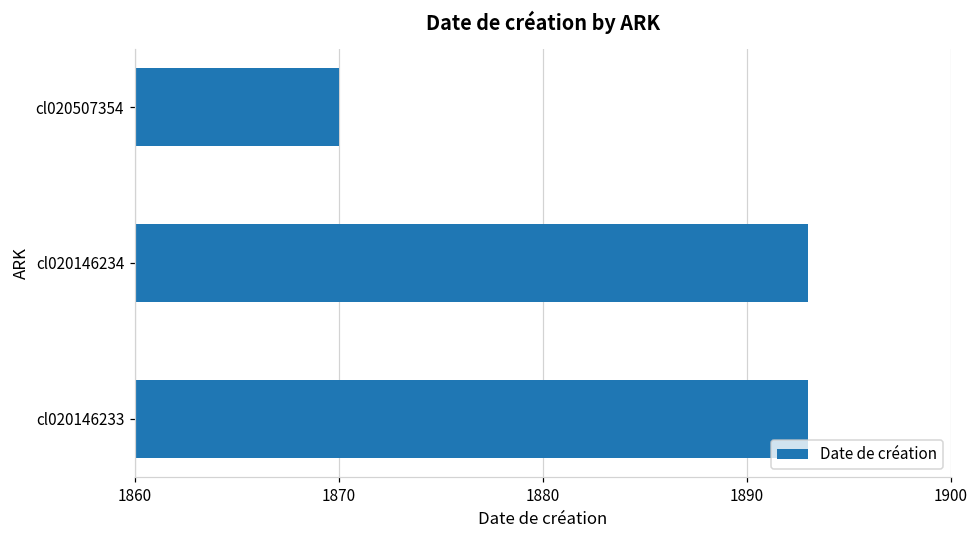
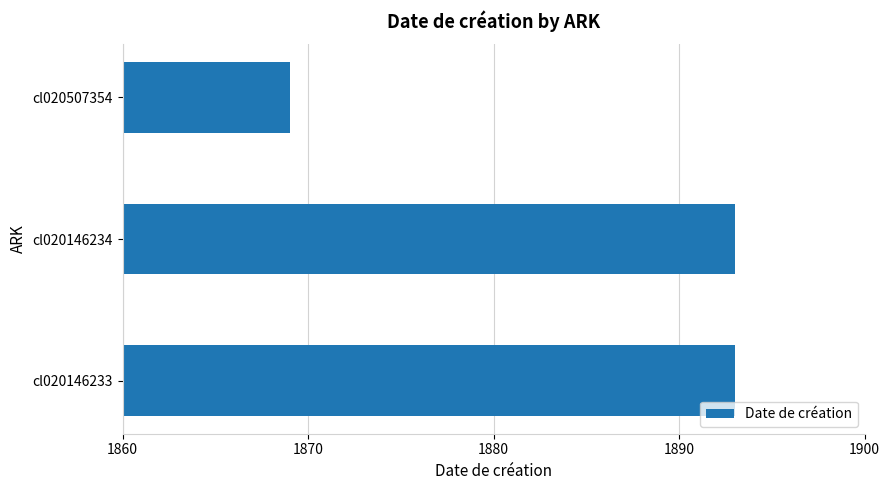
cl020507354: 1870 -> 1869
